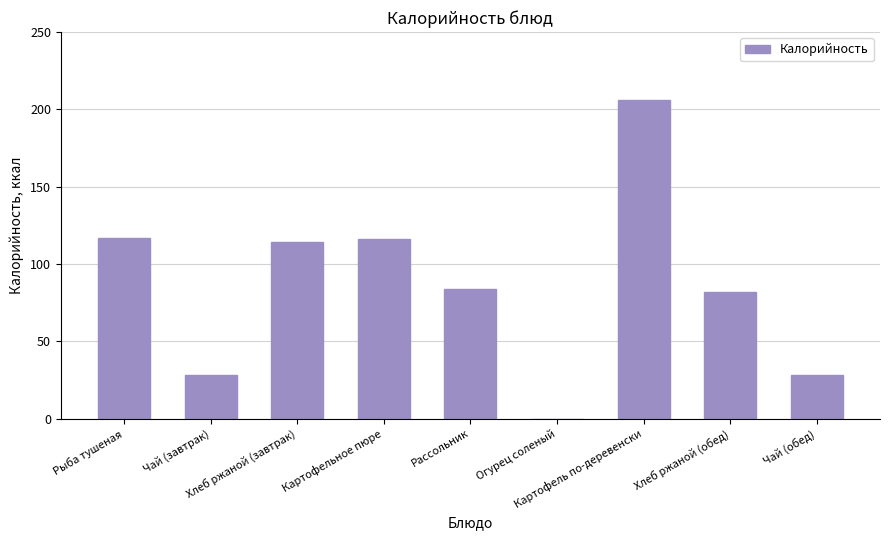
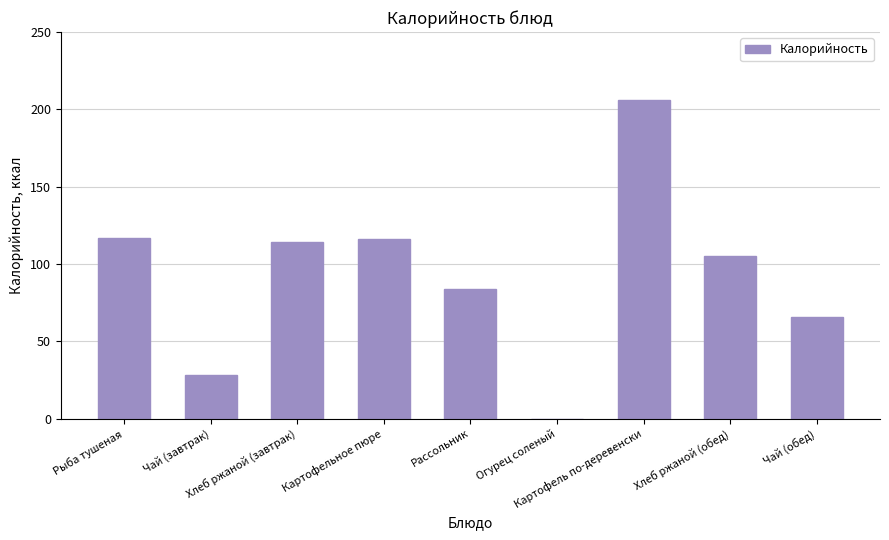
Хлеб ржаной (обед): 82 -> 105
Чай (обед): 28 -> 66
